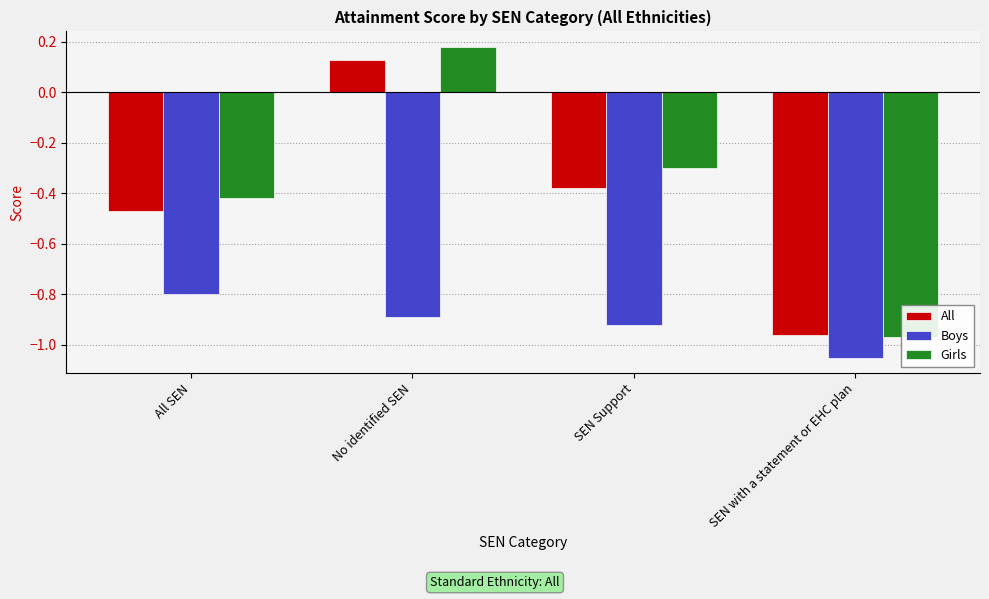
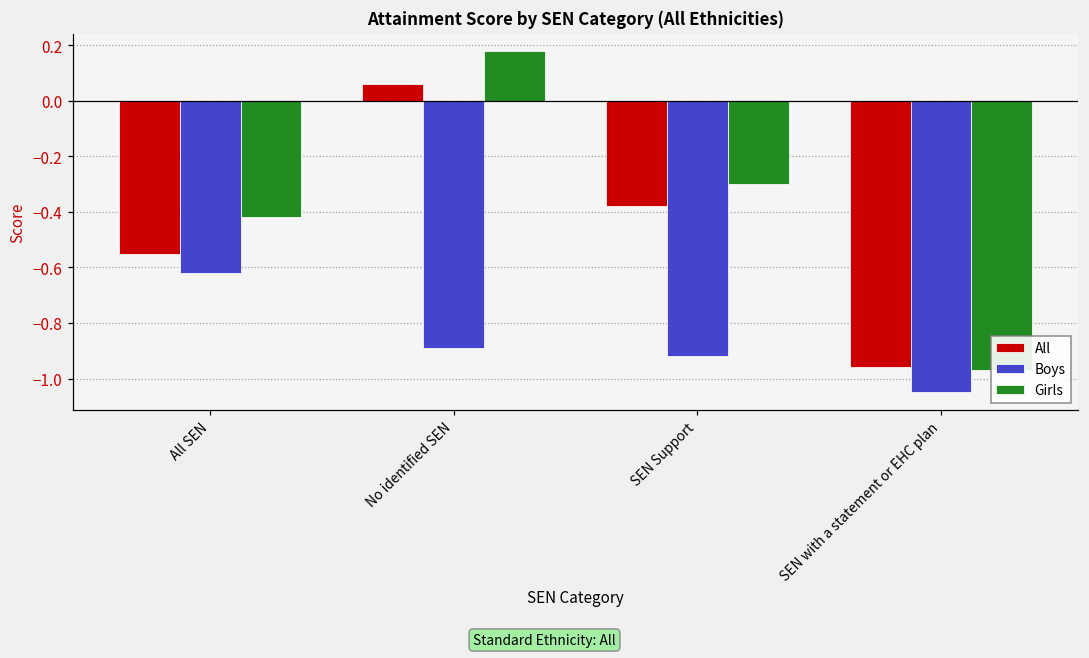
All, All SEN: -0.47 -> -0.55
Boys, All SEN: -0.80 -> -0.62
All, No identified SEN: 0.13 -> 0.06
